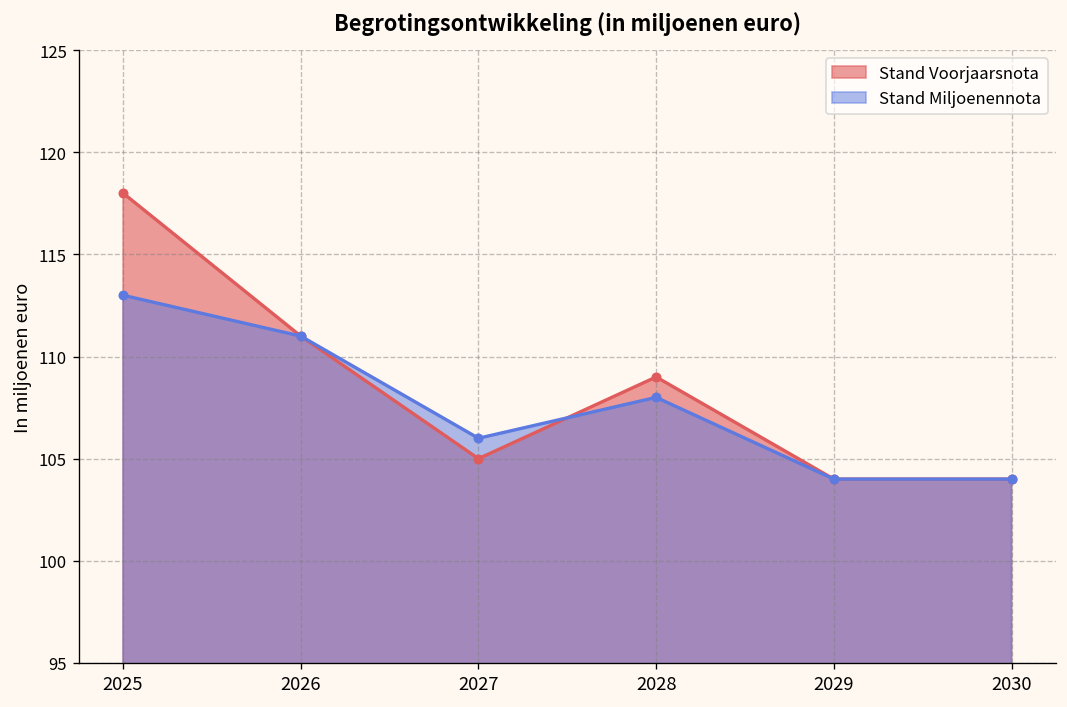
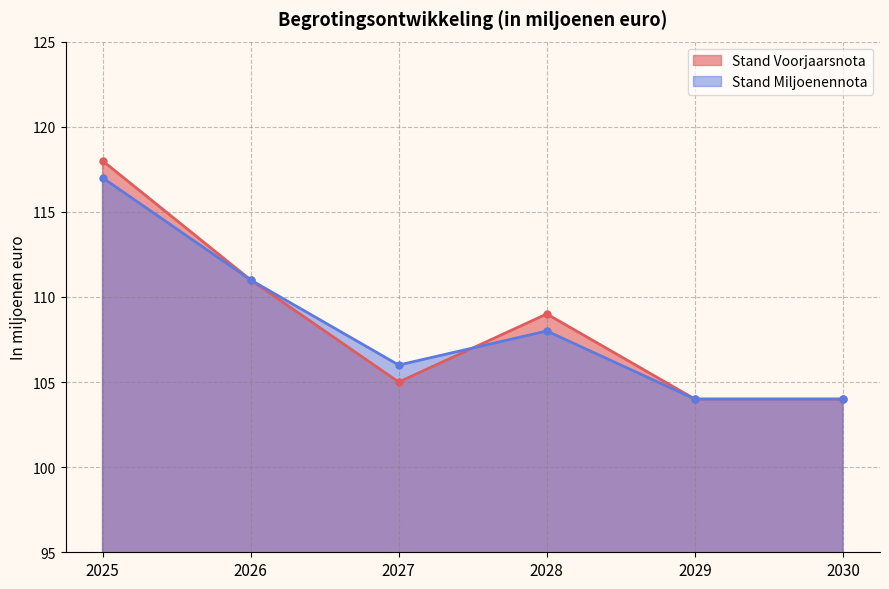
Stand Miljoenennota, 2025: 113 -> 117
